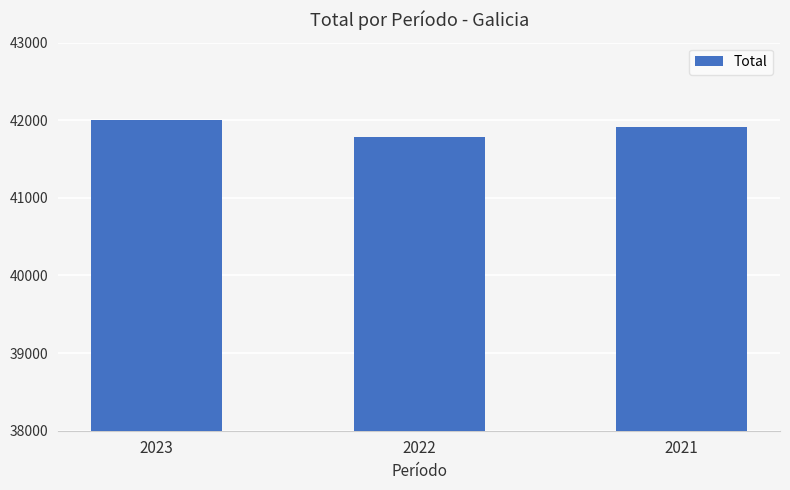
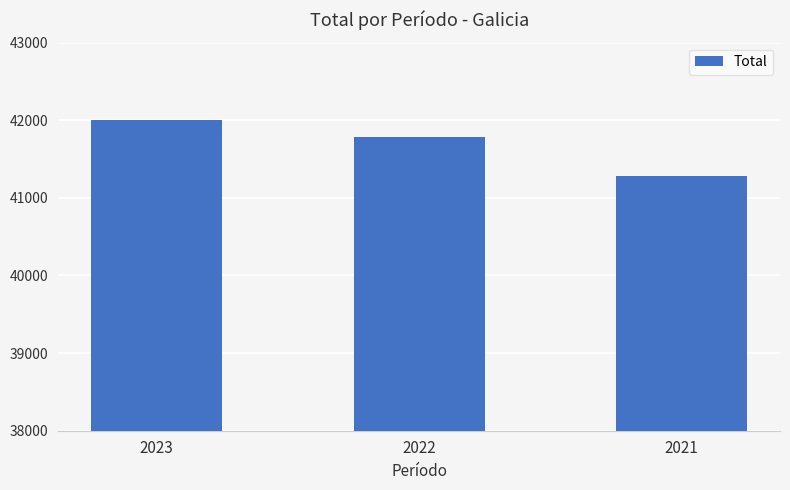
2021: 41900 -> 41300
